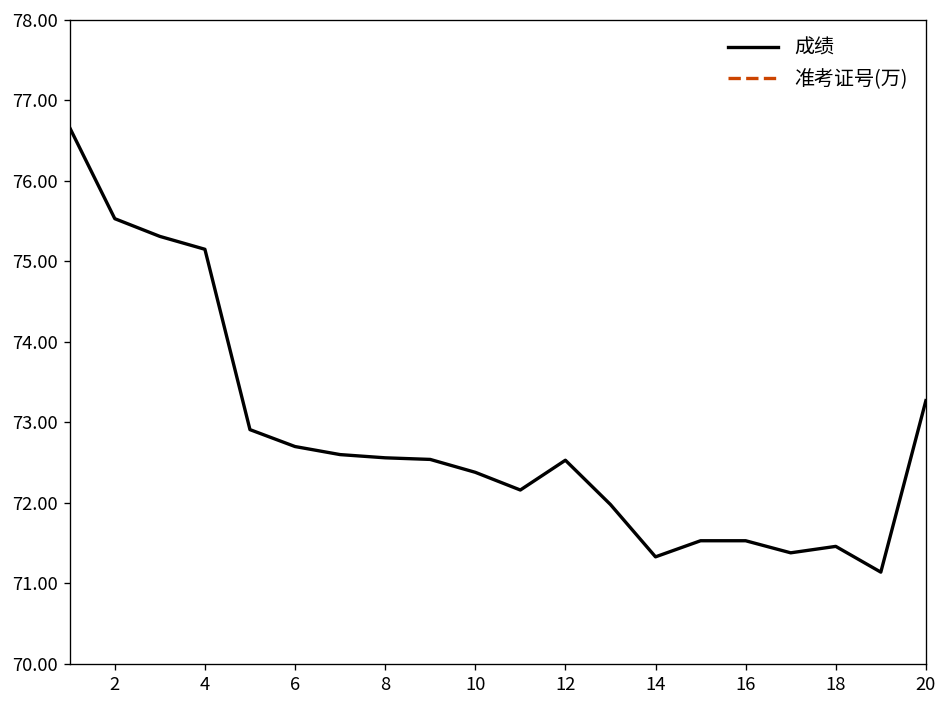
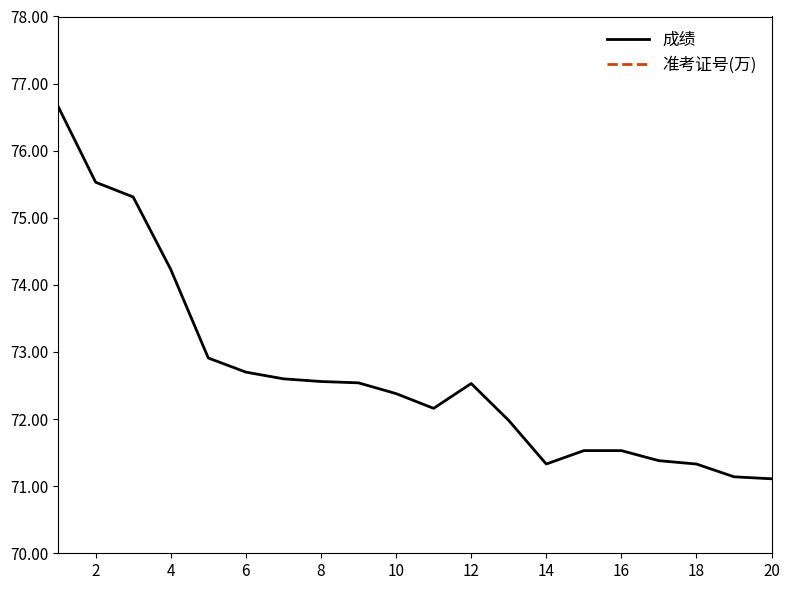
成绩, 4: 75.2 -> 74.2
成绩, 18: 71.5 -> 71.3
成绩, 20: 73.3 -> 71.1
